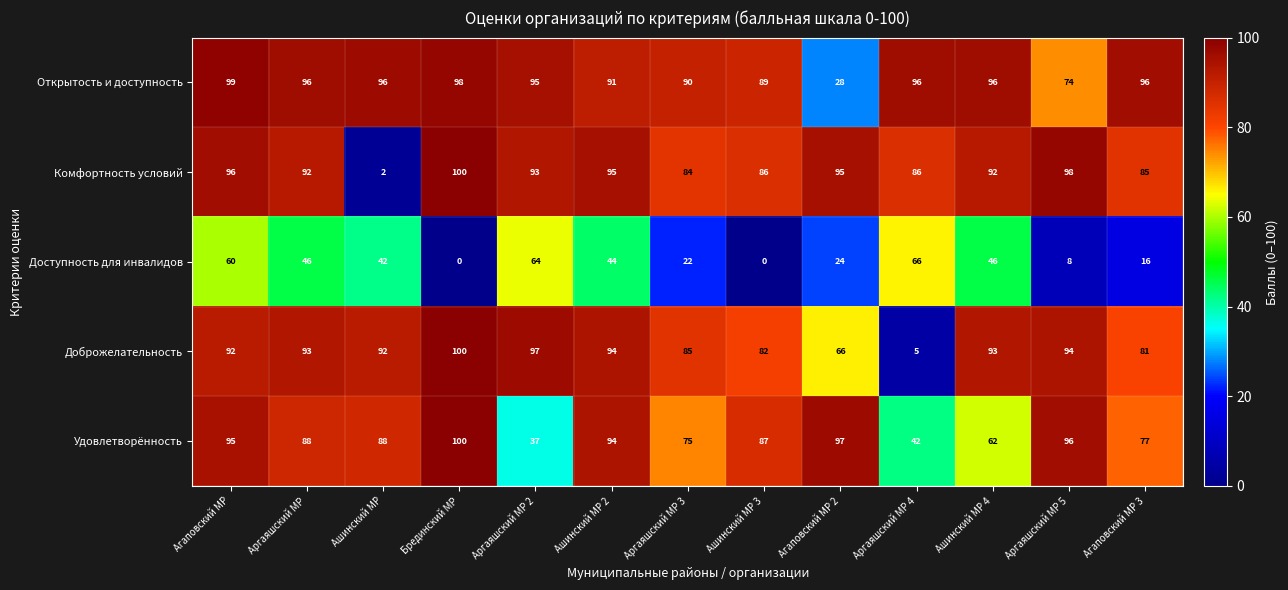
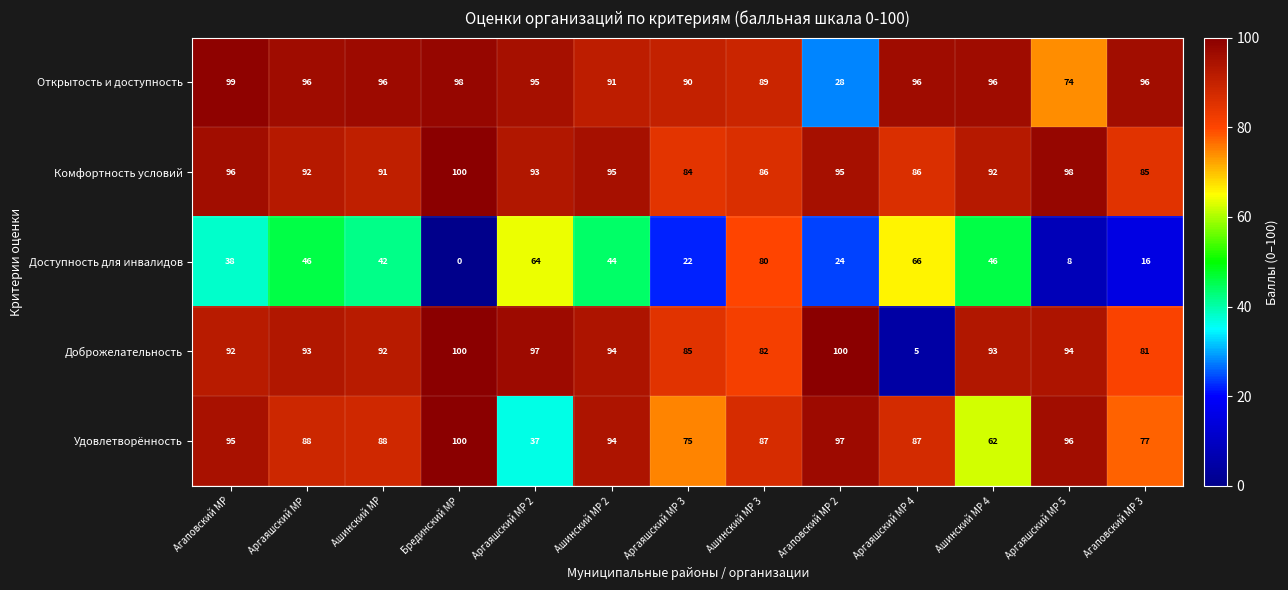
Комфортность условий, Ашинский МР: 2 -> 91
Доступность для инвалидов, Агаповский МР: 60 -> 38
Доступность для инвалидов, Ашинский МР 3: 0 -> 80
Доброжелательность, Агаповский МР 2: 66 -> 100
Удовлетворённость, Аргаяшский МР 4: 42 -> 87
